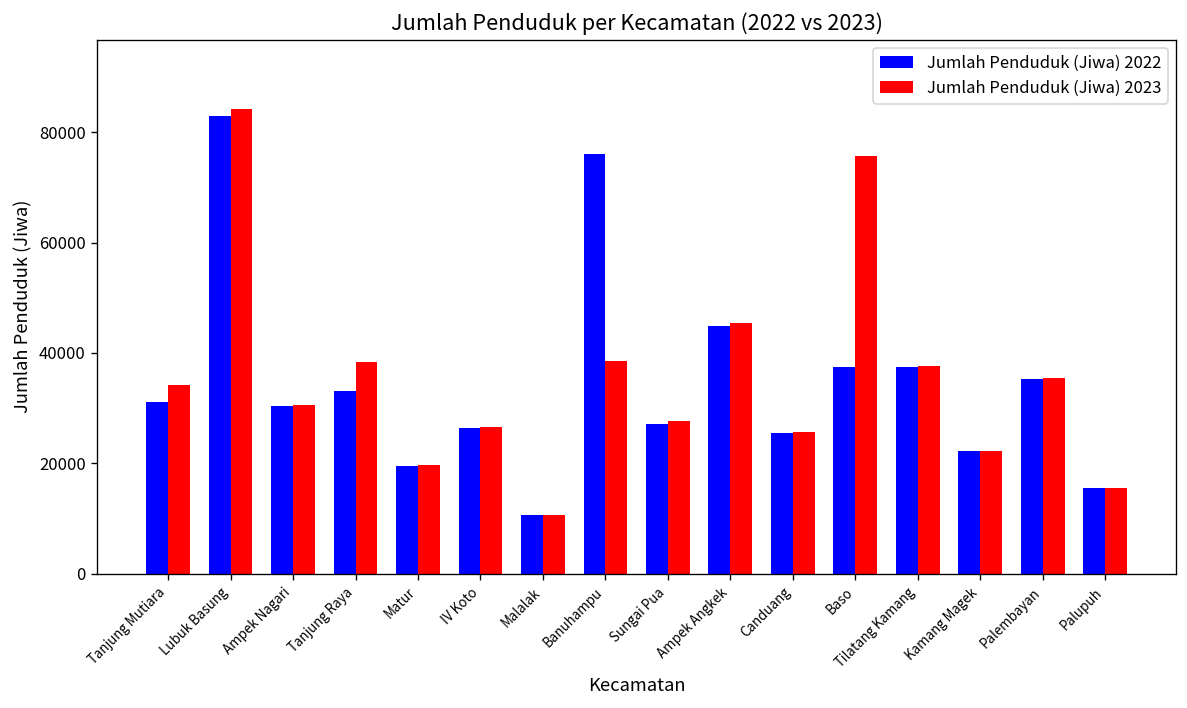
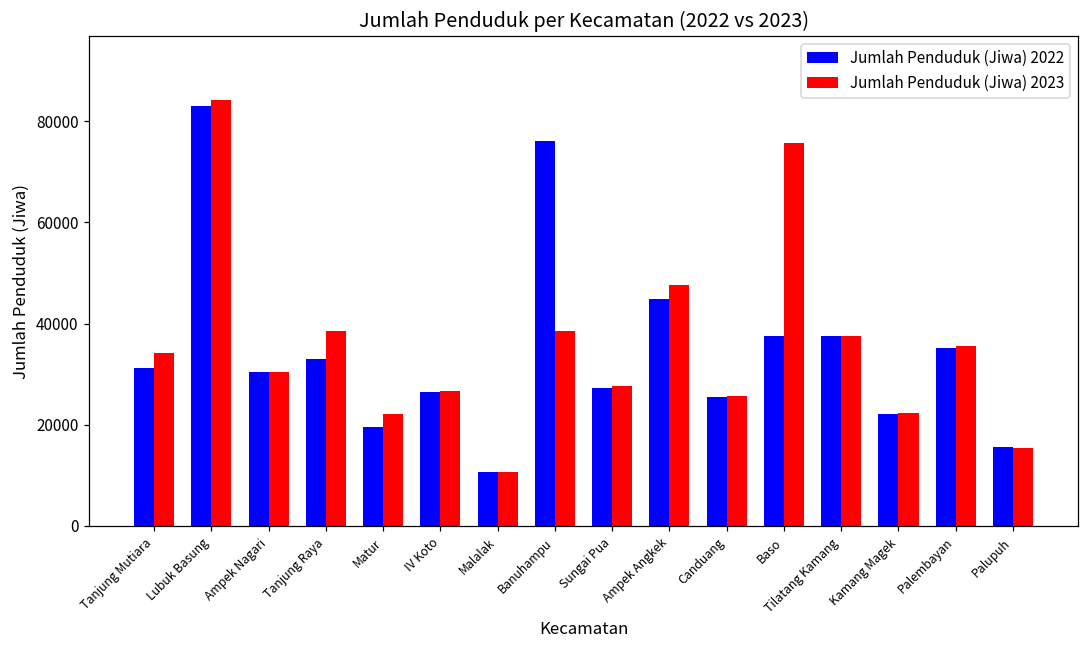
Jumlah Penduduk (Jiwa) 2023, Matur: 20000 -> 22000
Jumlah Penduduk (Jiwa) 2023, Ampek Angkek: 45000 -> 48000
